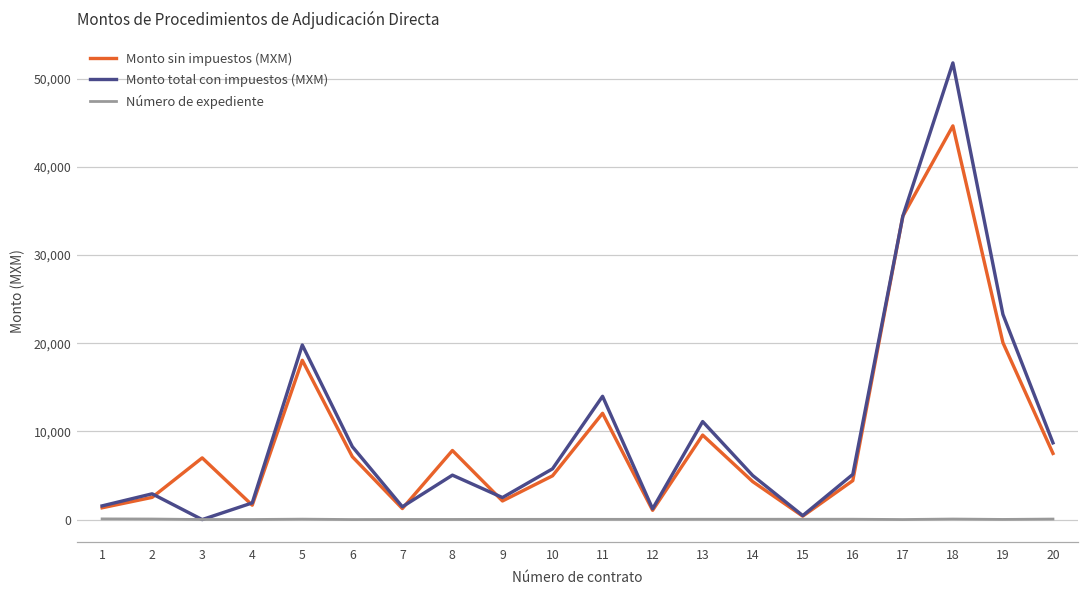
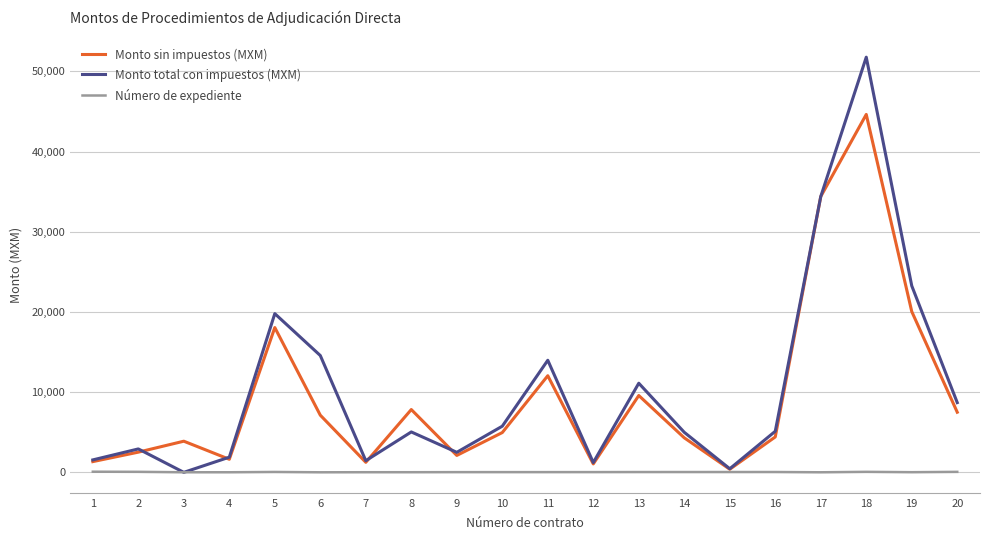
Monto sin impuestos (MXM), 3: 7,000 -> 4,000
Monto total con impuestos (MXM), 6: 8,000 -> 15,000
